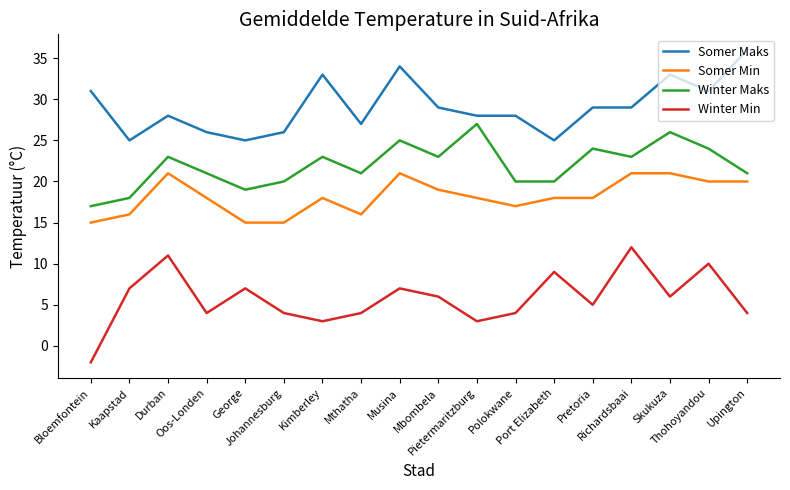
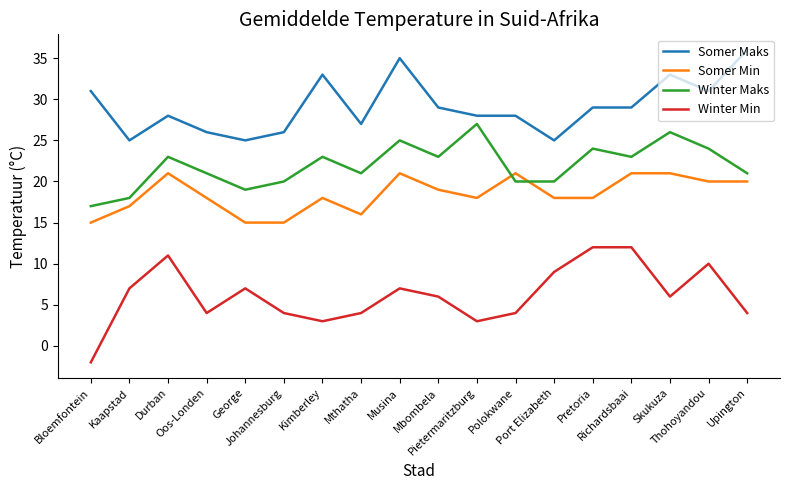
Somer Min, Kaapstad: 16 -> 17
Somer Maks, Musina: 34 -> 35
Somer Min, Polokwane: 17 -> 21
Winter Min, Pretoria: 5 -> 12
